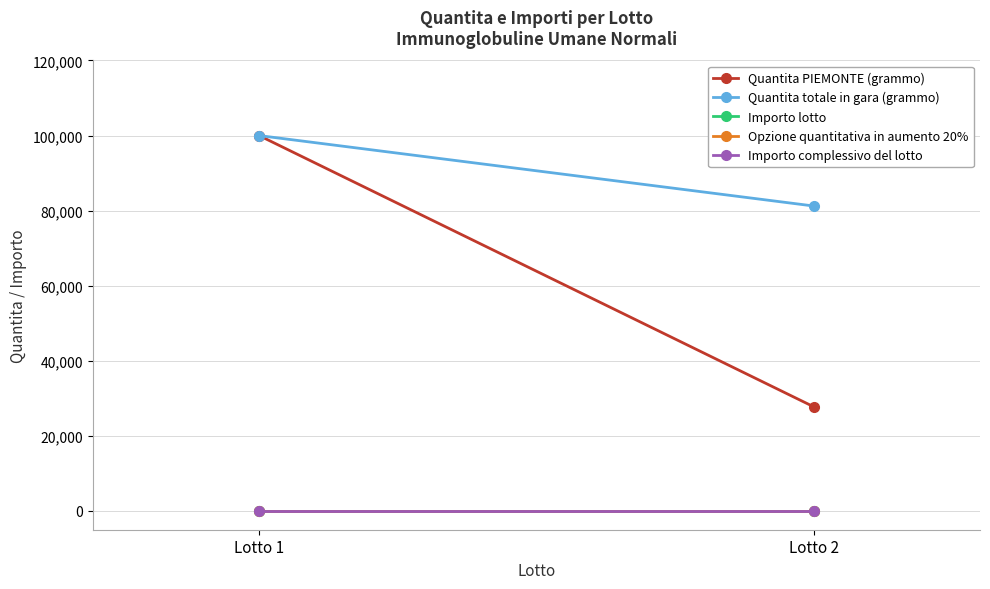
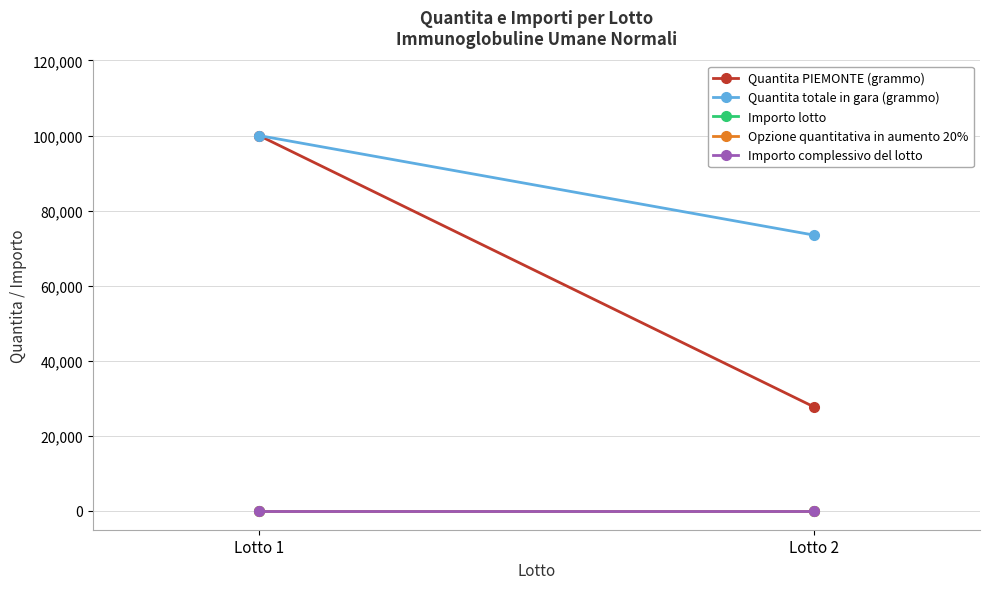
Quantita totale in gara (grammo), Lotto 2: 81,000 -> 74,000
